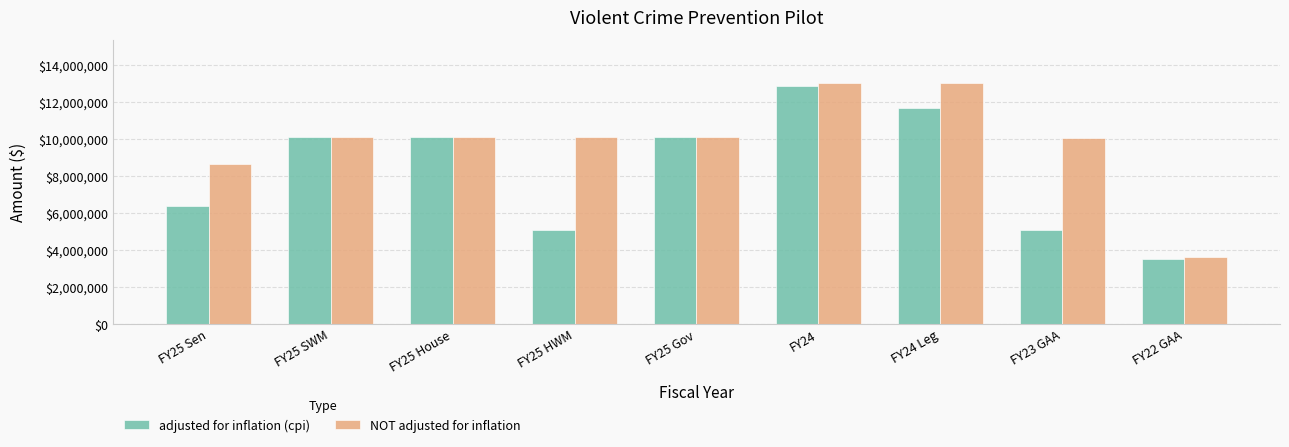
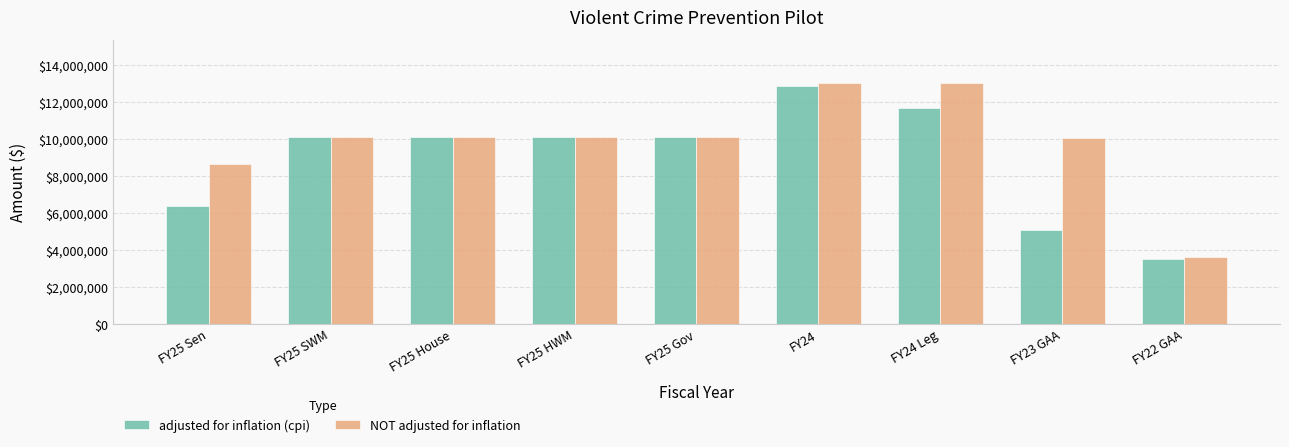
adjusted for inflation (cpi), FY25 HWM: $5,100,000 -> $10,100,000
